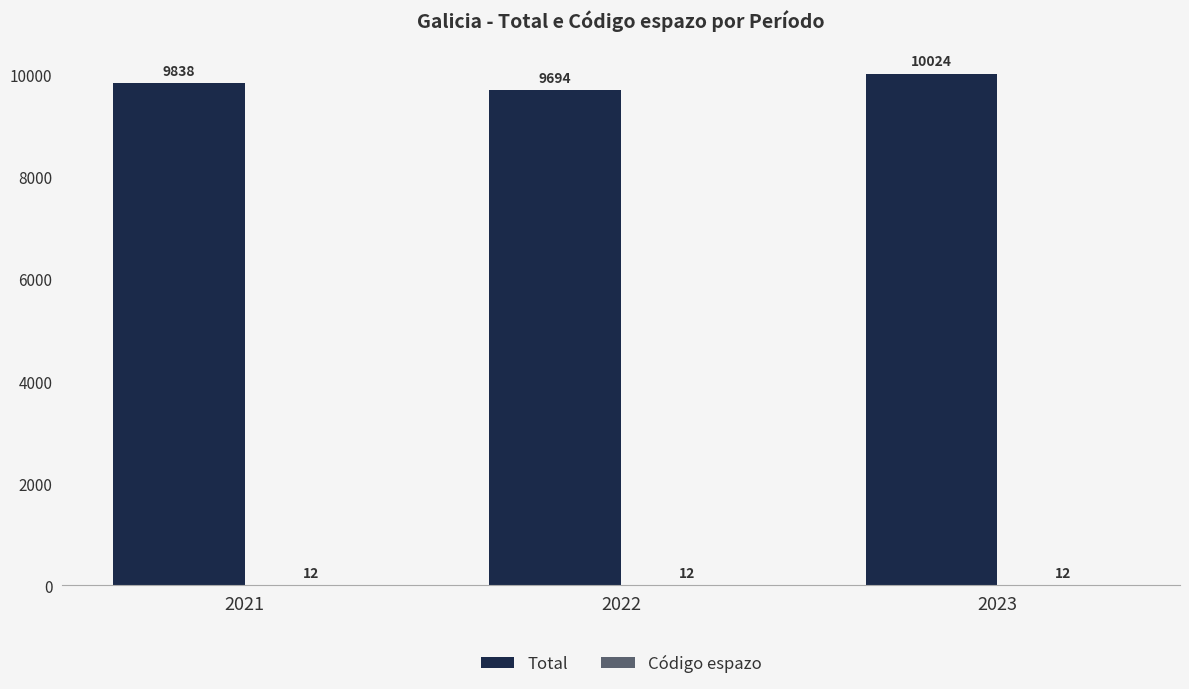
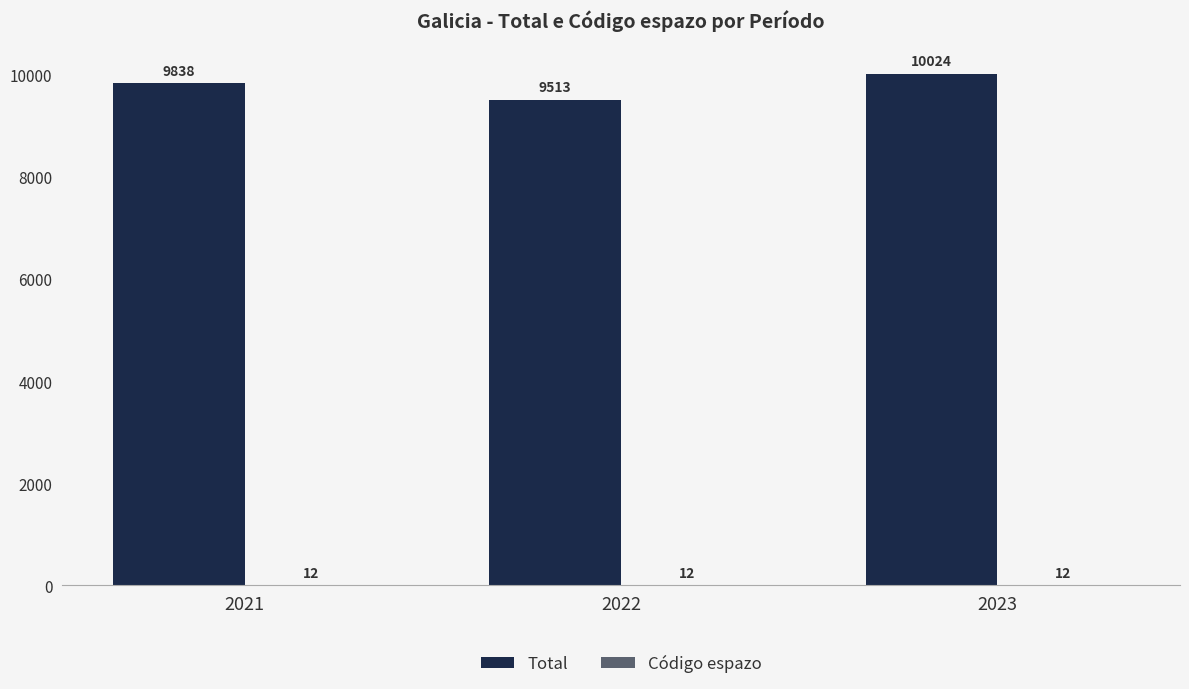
Total, 2022: 9694 -> 9513
